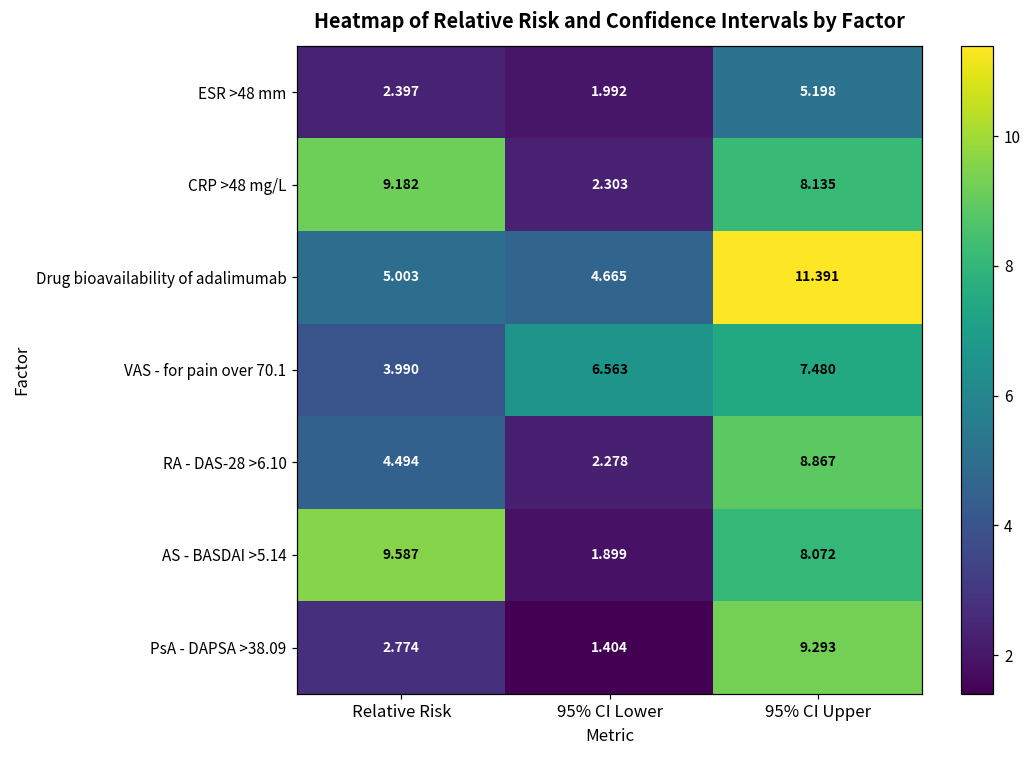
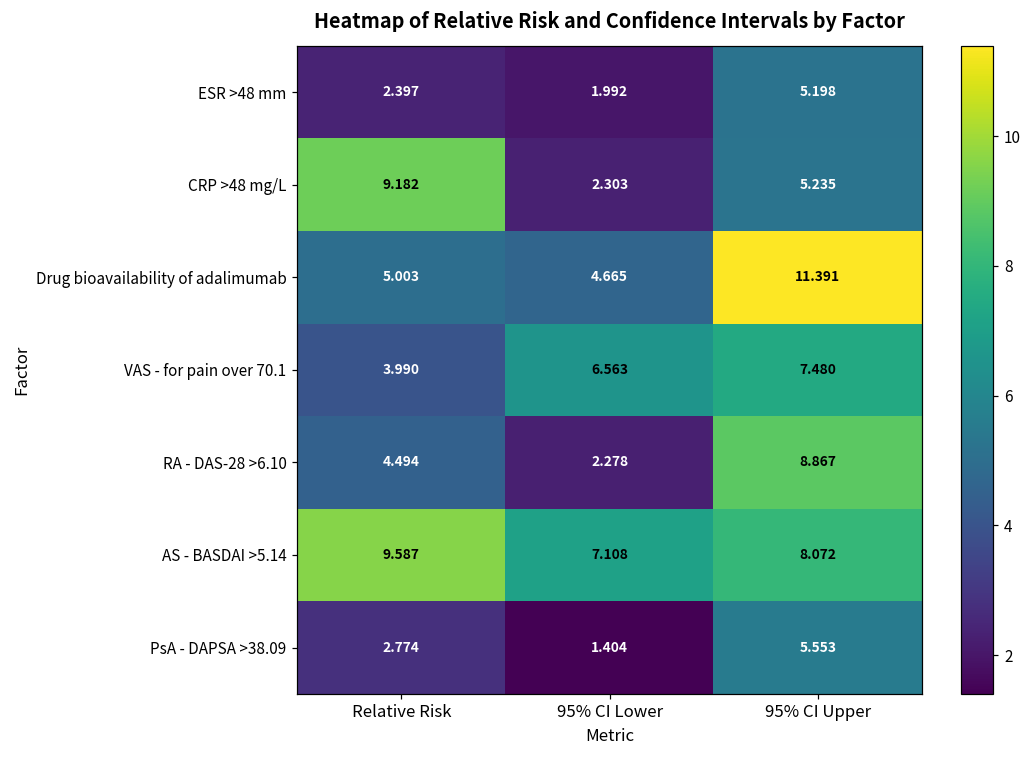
CRP >48 mg/L, 95% CI Upper: 8.135 -> 5.235
AS - BASDAI >5.14, 95% CI Lower: 1.899 -> 7.108
PsA - DAPSA >38.09, 95% CI Upper: 9.293 -> 5.553
